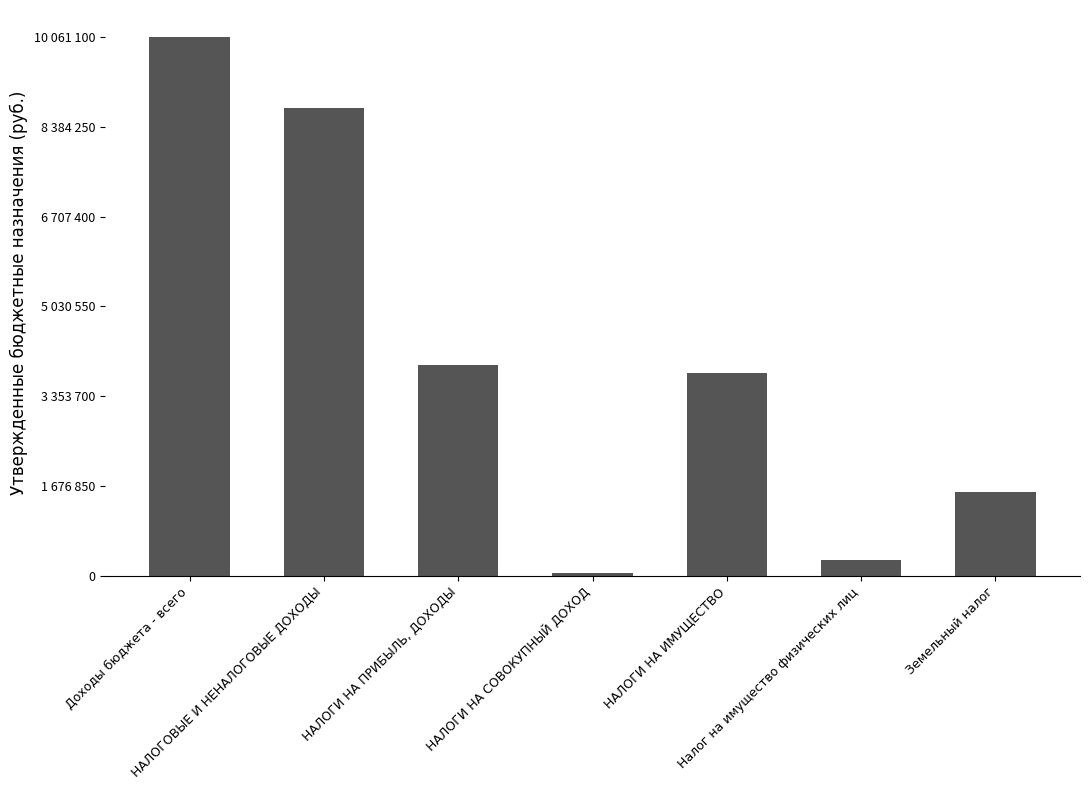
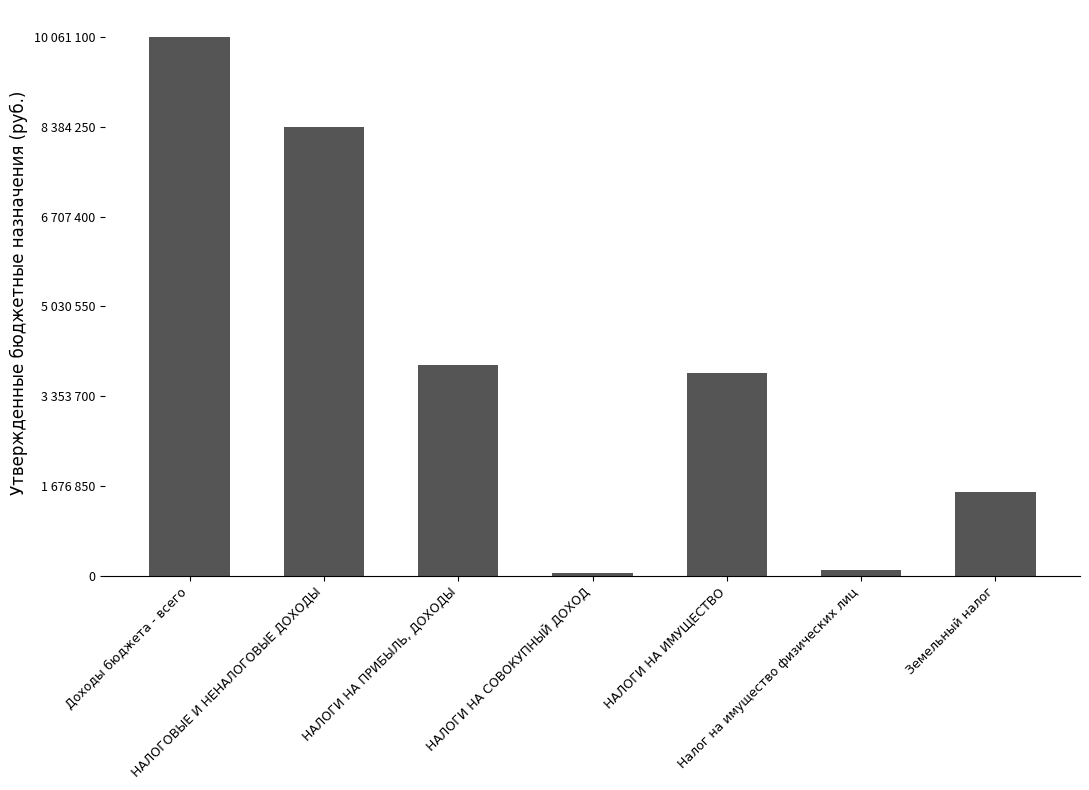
НАЛОГОВЫЕ И НЕНАЛОГОВЫЕ ДОХОДЫ: 8700000 -> 8400000
Налог на имущество физических лиц: 300000 -> 100000
